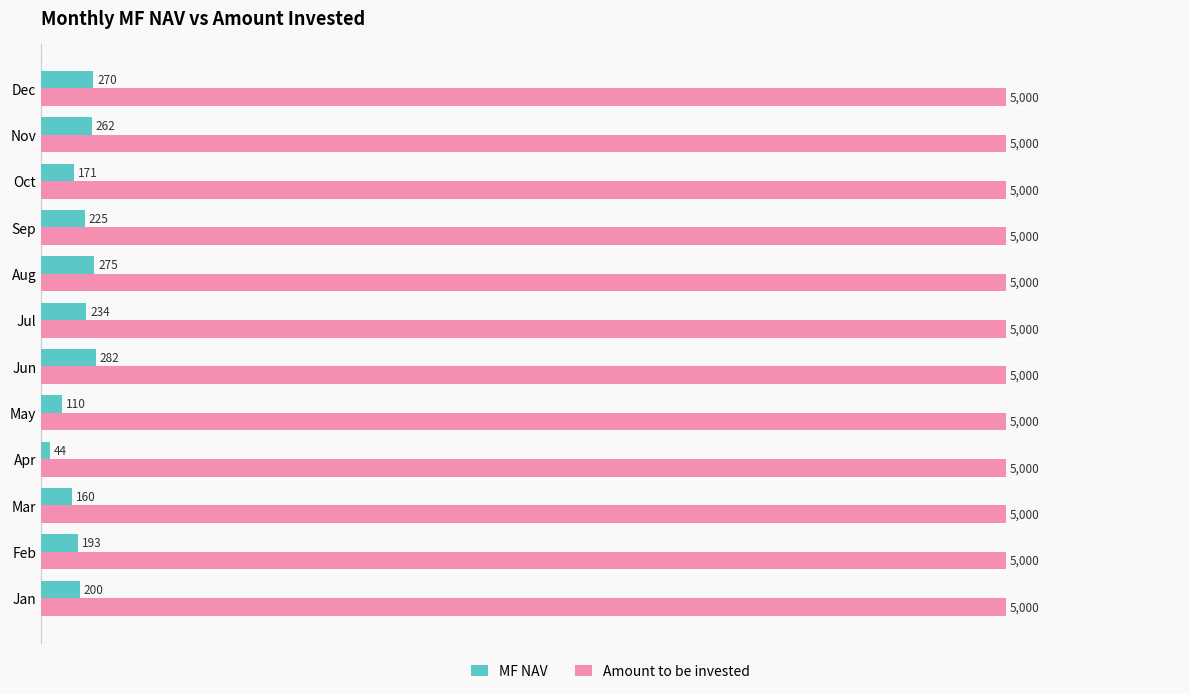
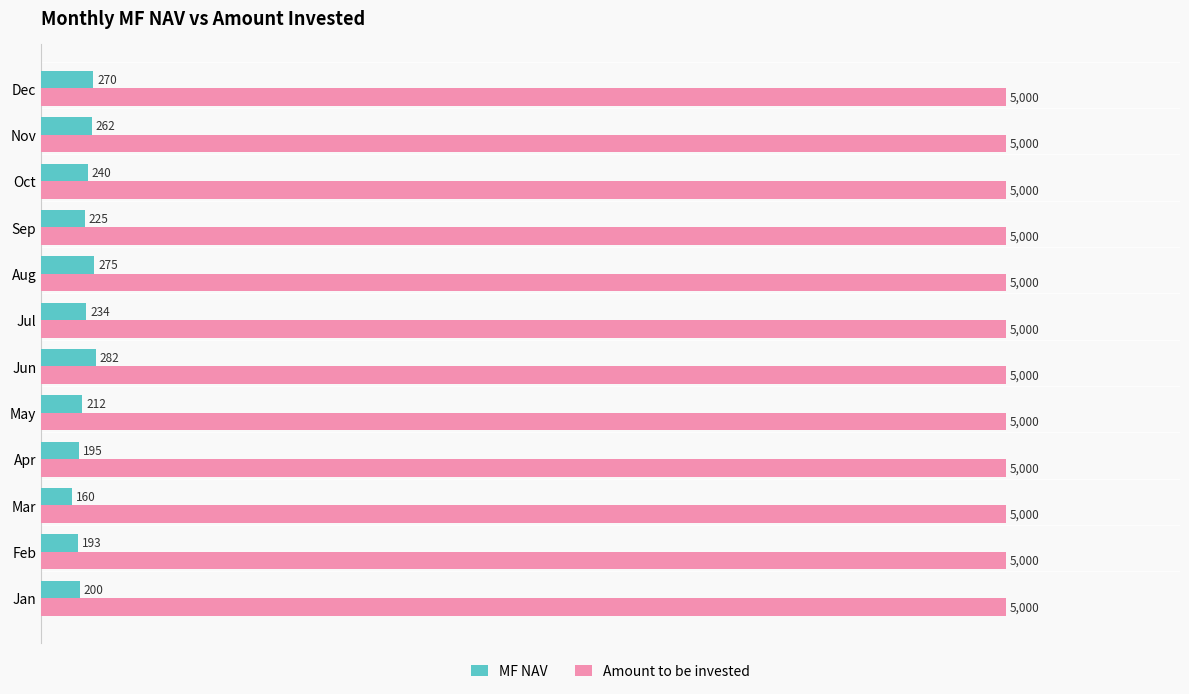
MF NAV, Oct: 171 -> 240
MF NAV, May: 110 -> 212
MF NAV, Apr: 44 -> 195
